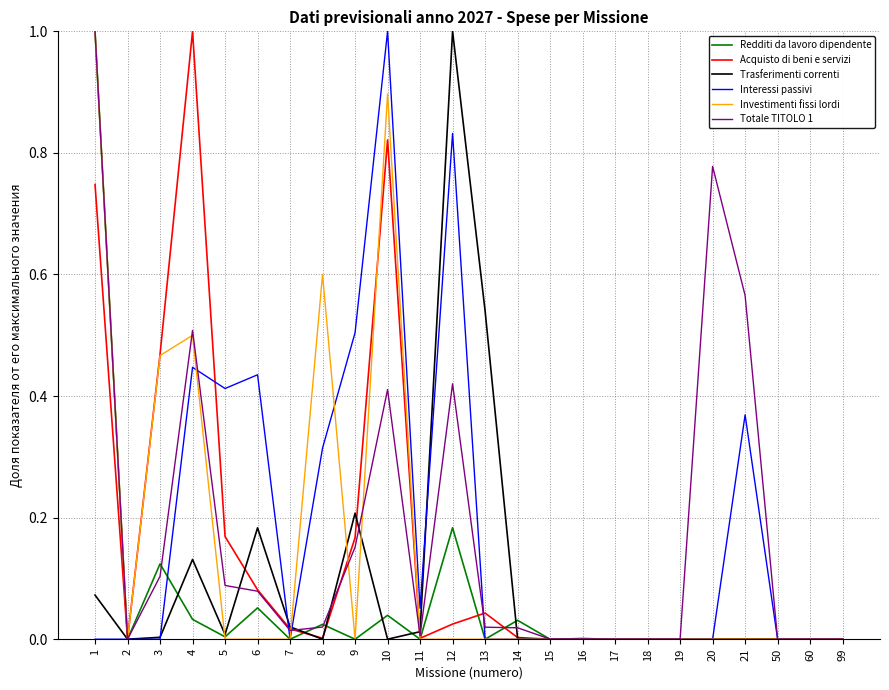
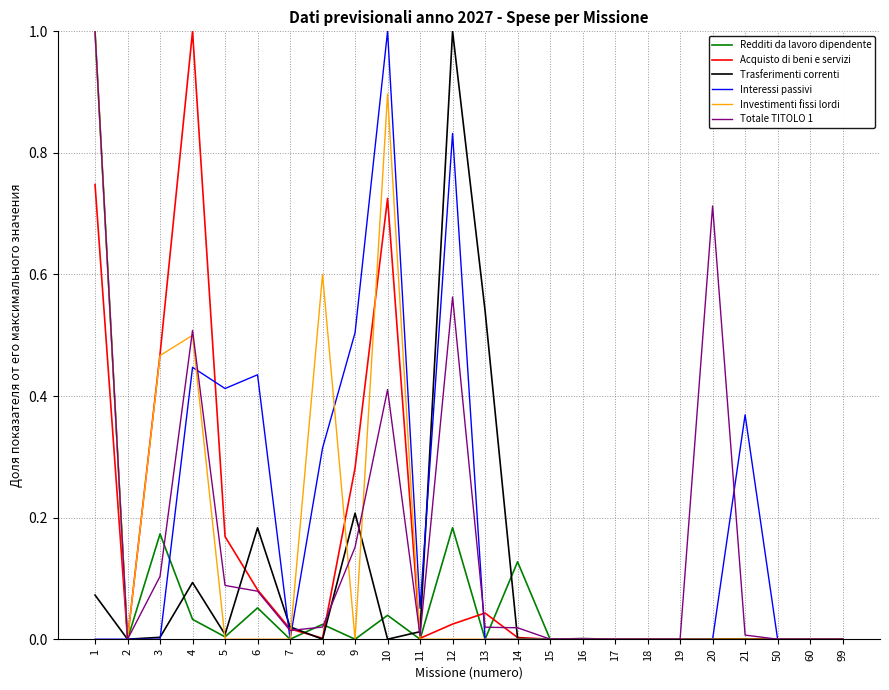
Redditi da lavoro dipendente, 3: 0.12 -> 0.17
Trasferimenti correnti, 4: 0.13 -> 0.09
Acquisto di beni e servizi, 9: 0.17 -> 0.28
Acquisto di beni e servizi, 10: 0.82 -> 0.73
Totale TITOLO 1, 12: 0.42 -> 0.56
Redditi da lavoro dipendente, 14: 0.03 -> 0.13
Totale TITOLO 1, 20: 0.78 -> 0.71
Totale TITOLO 1, 21: 0.57 -> 0.01
